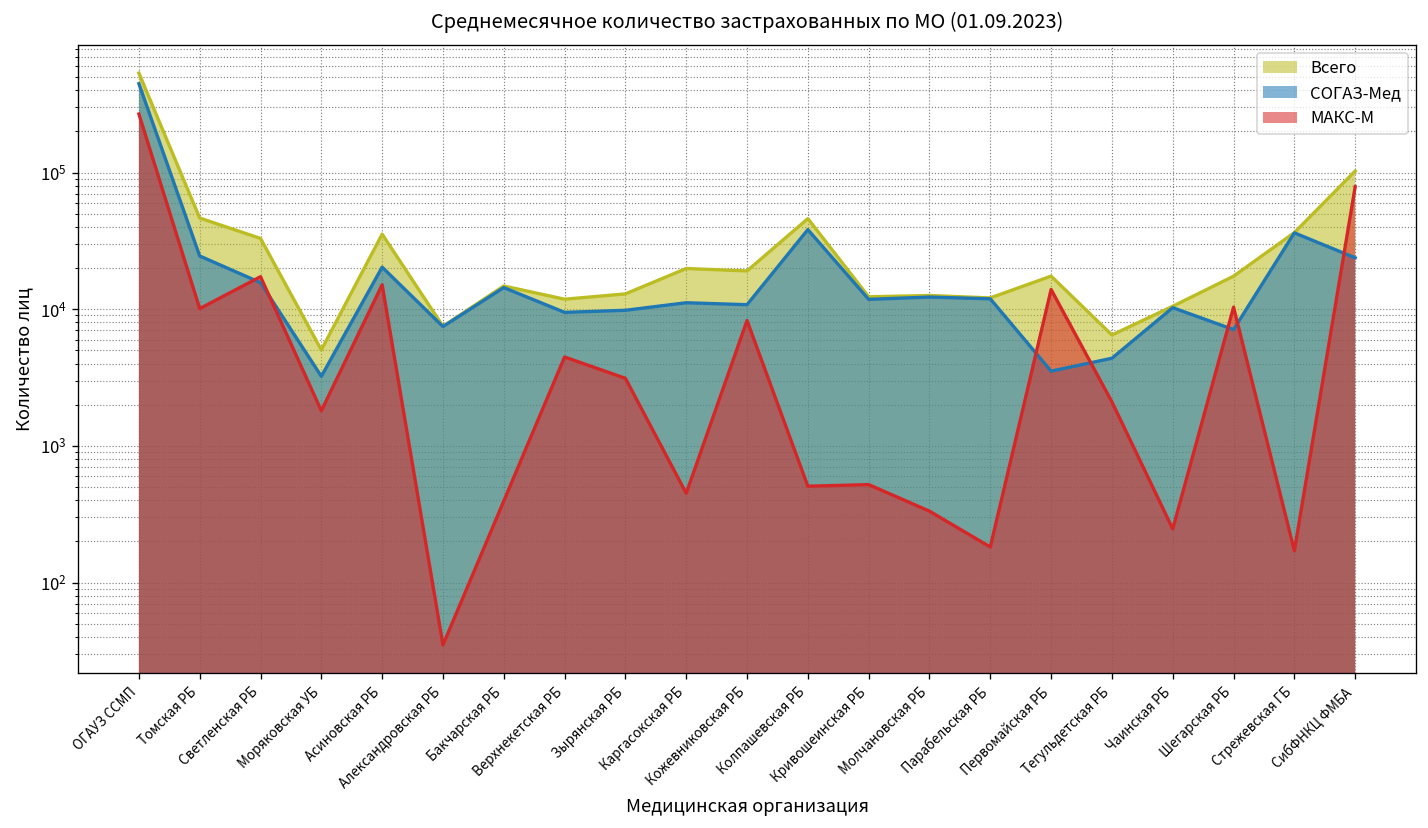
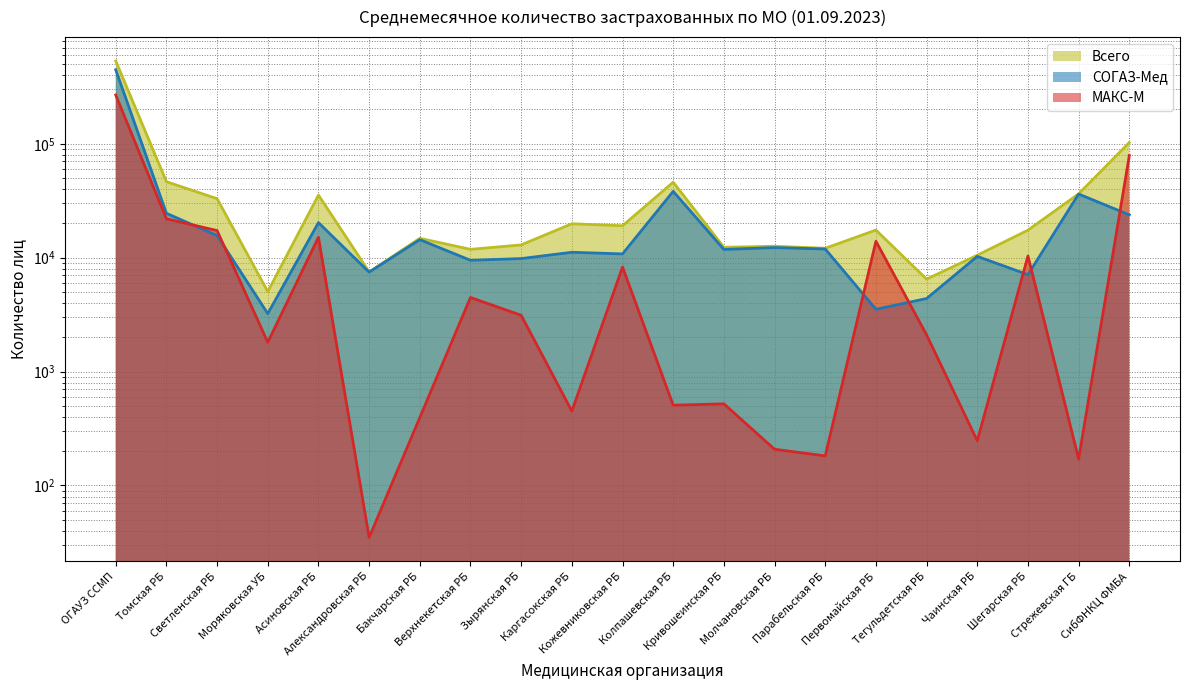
МАКС-М, Томская РБ: 10000 -> 22000
МАКС-М, Молчановская РБ: 330 -> 210
